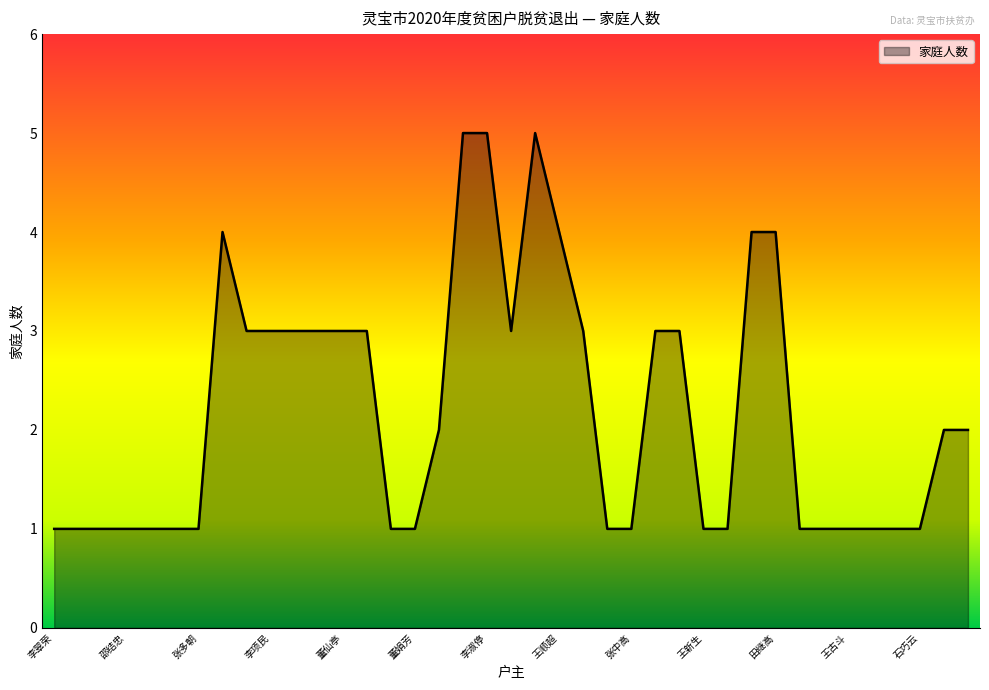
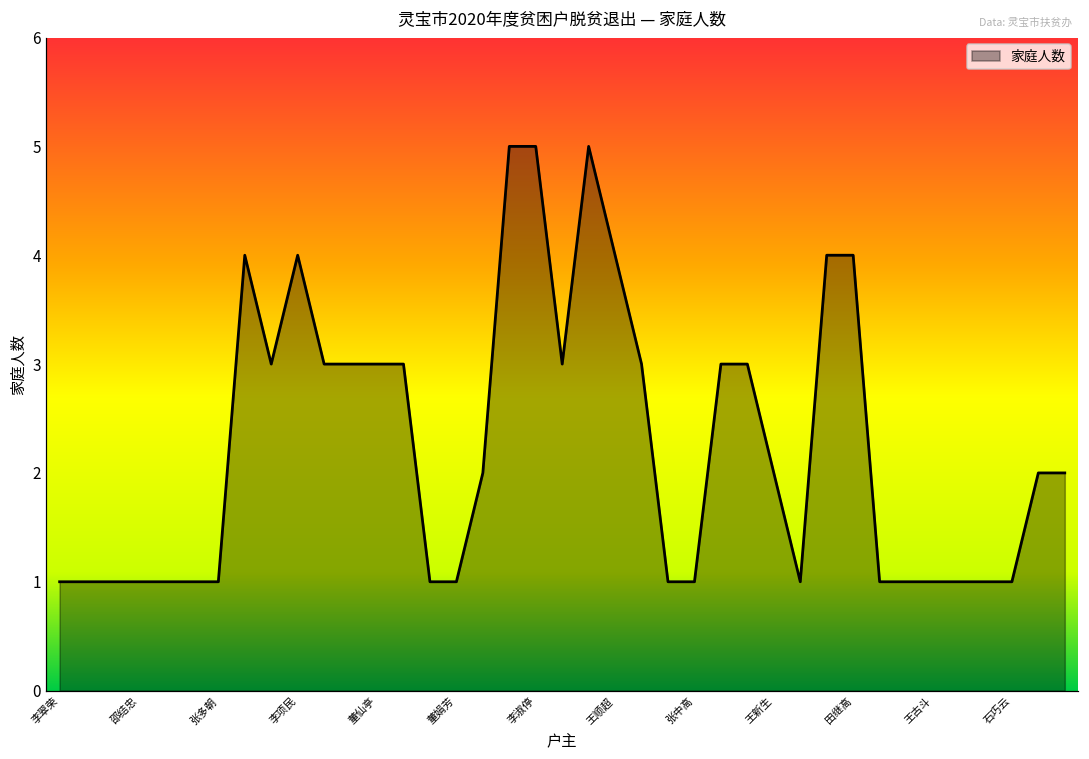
李项民: 3 -> 4
王新生: 1 -> 2
